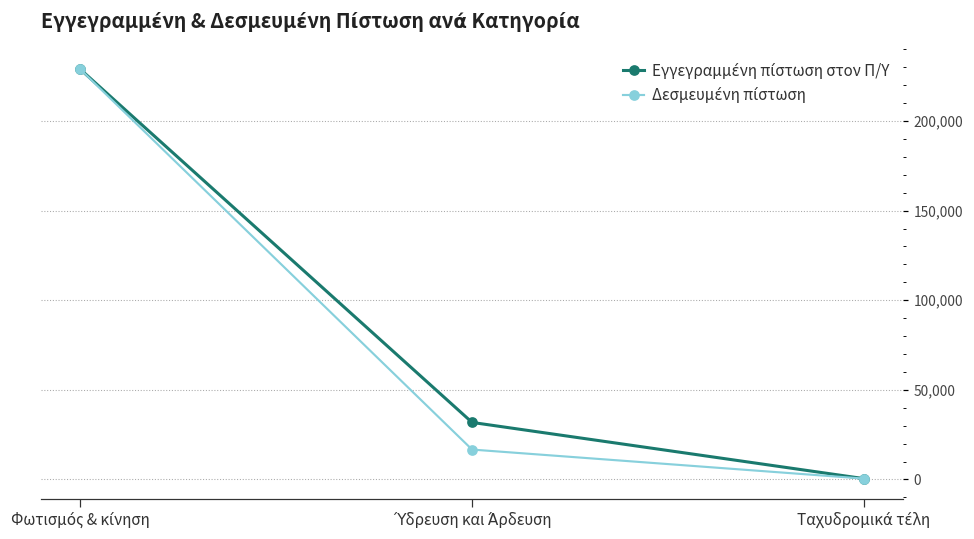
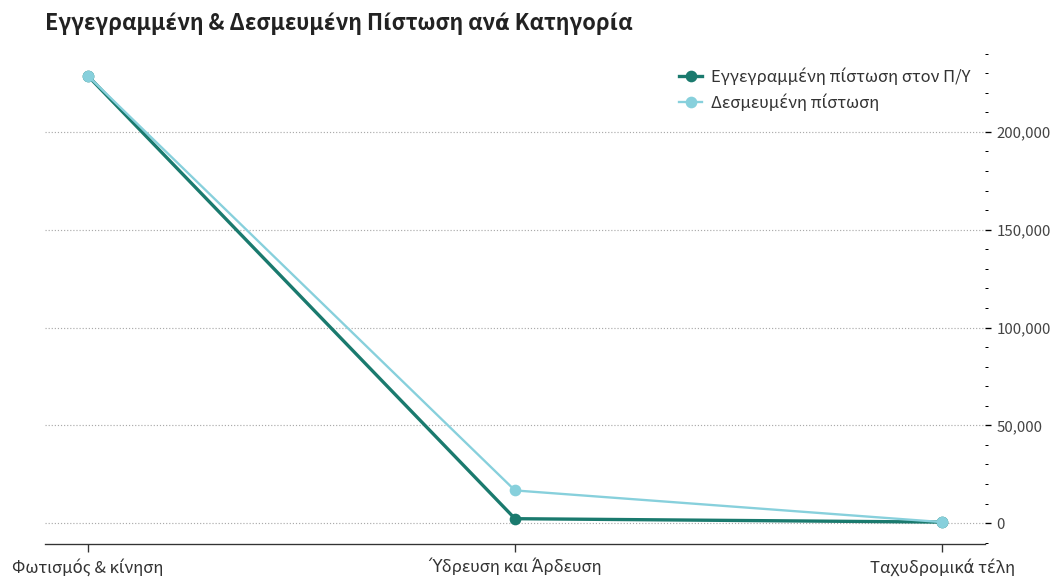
Εγγεγραμμένη πίστωση στον Π/Υ, Ύδρευση και Άρδευση: 32,000 -> 2,000
